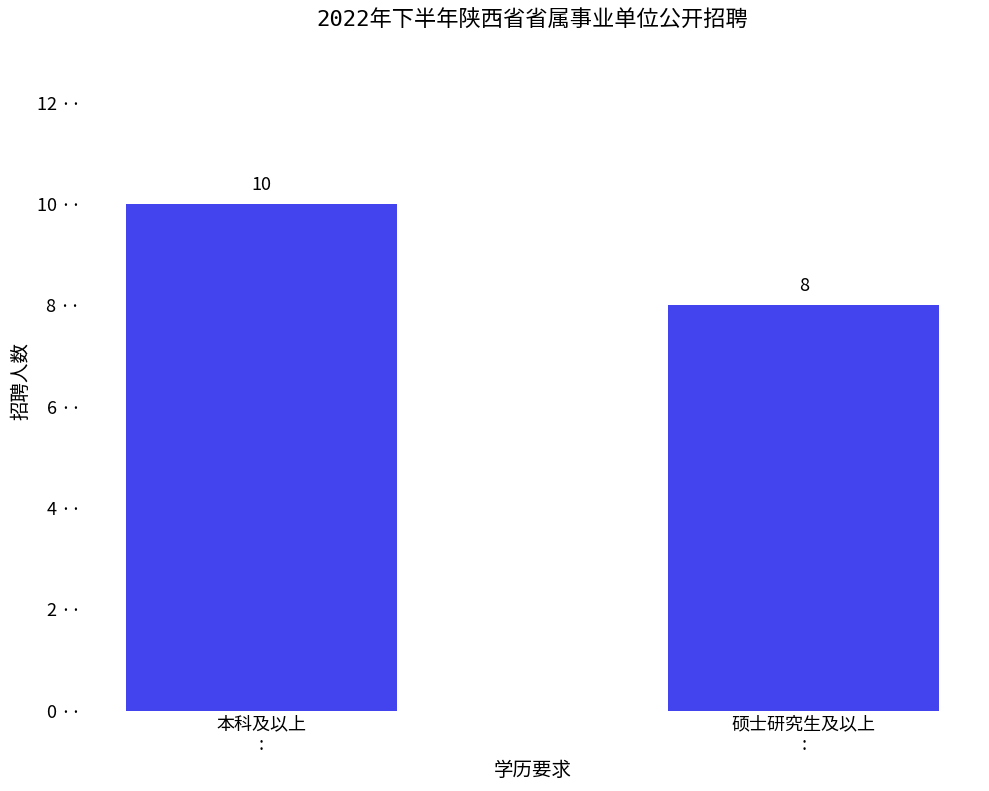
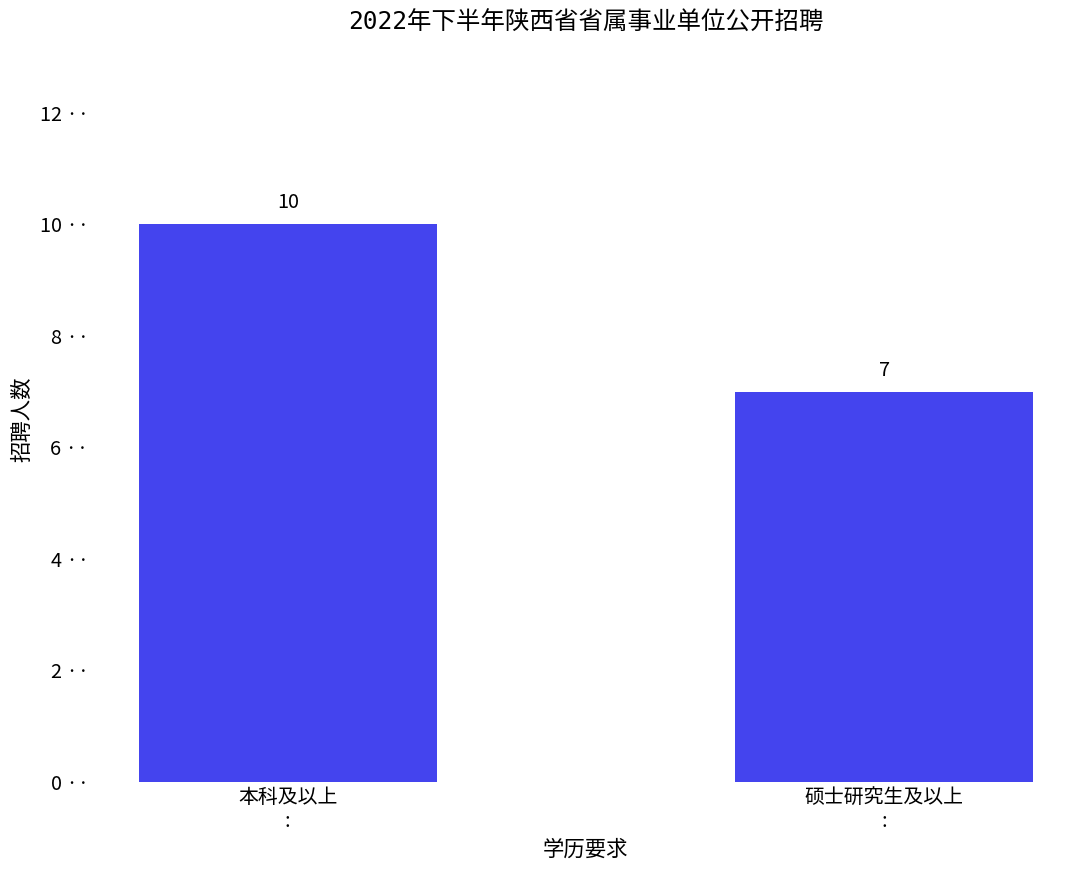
硕士研究生及以上 :: 8 -> 7
